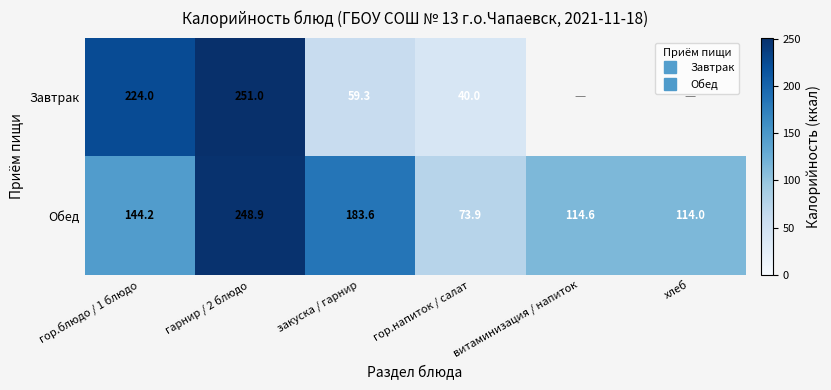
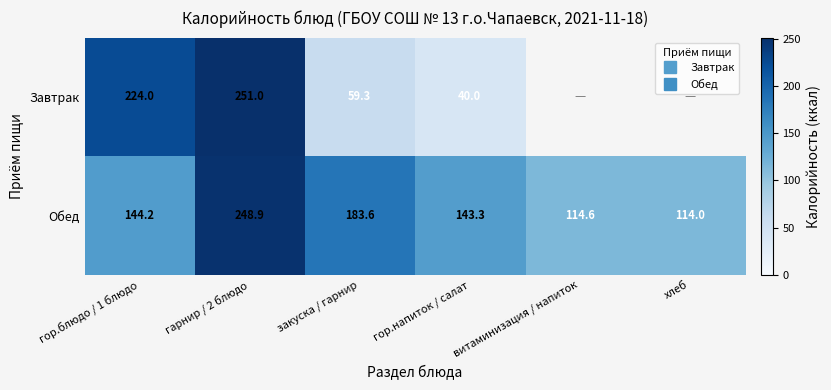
Обед, гор.напиток / салат: 73.9 -> 143.3
